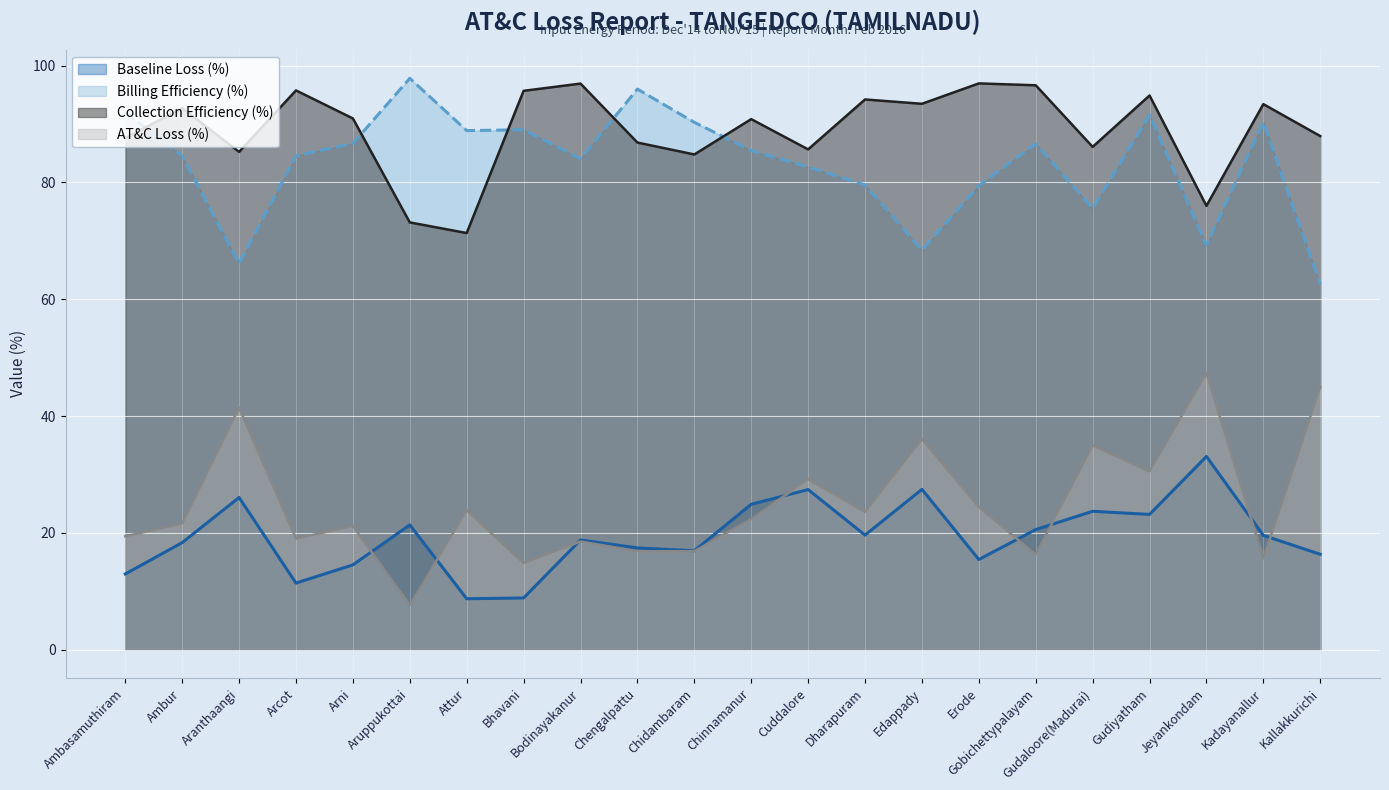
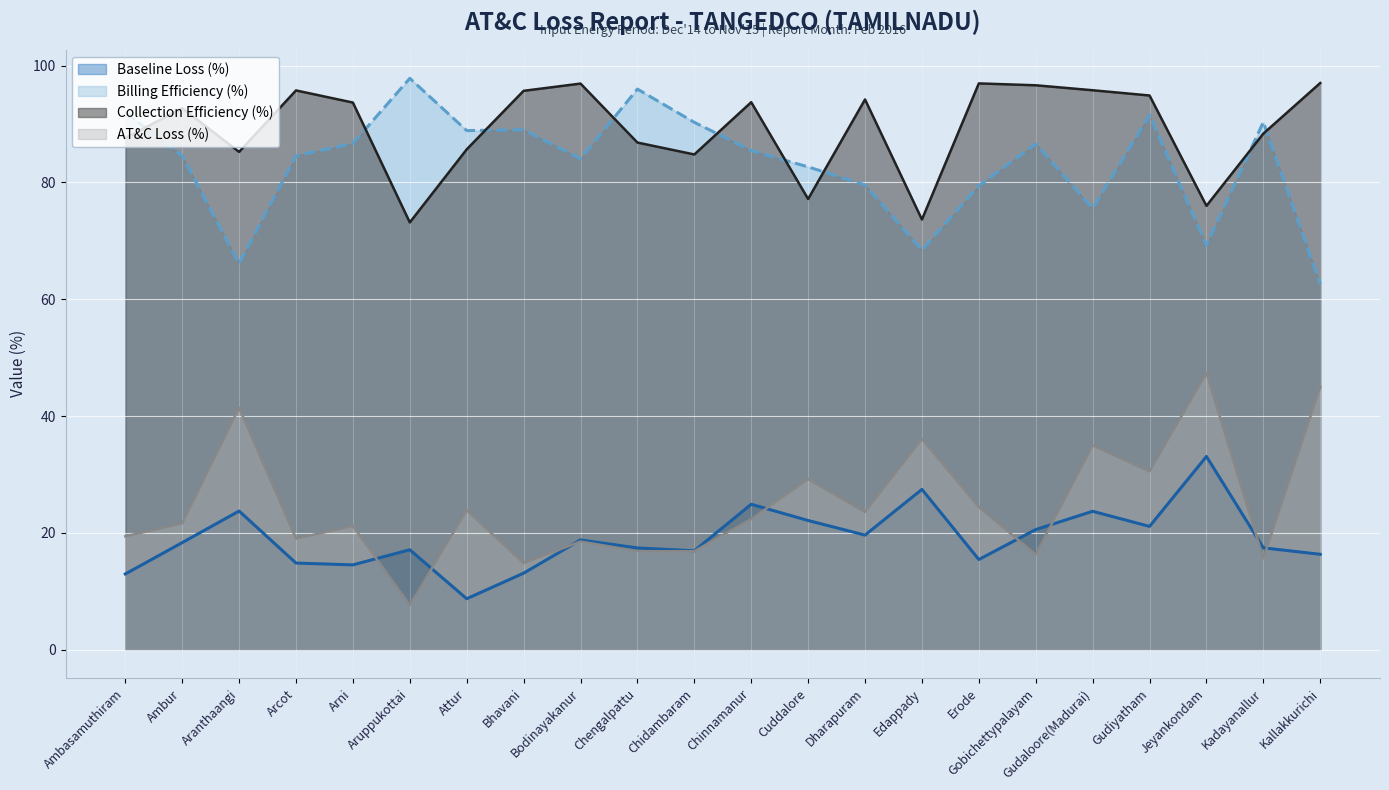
Baseline Loss (%), Aranthaangi: 26 -> 24
Baseline Loss (%), Arcot: 11 -> 15
Collection Efficiency (%), Arni: 91 -> 94
Baseline Loss (%), Aruppukottai: 21 -> 17
Collection Efficiency (%), Attur: 71 -> 86
Baseline Loss (%), Bhavani: 9 -> 13
Collection Efficiency (%), Chinnamanur: 91 -> 94
Baseline Loss (%), Cuddalore: 27 -> 22
Collection Efficiency (%), Cuddalore: 86 -> 77
Collection Efficiency (%), Edappady: 93 -> 74
Collection Efficiency (%), Gudaloore(Madurai): 86 -> 96
Baseline Loss (%), Gudiyatham: 23 -> 21
Baseline Loss (%), Kadayanallur: 20 -> 17
Collection Efficiency (%), Kadayanallur: 93 -> 88
Collection Efficiency (%), Kallakkurichi: 88 -> 97
